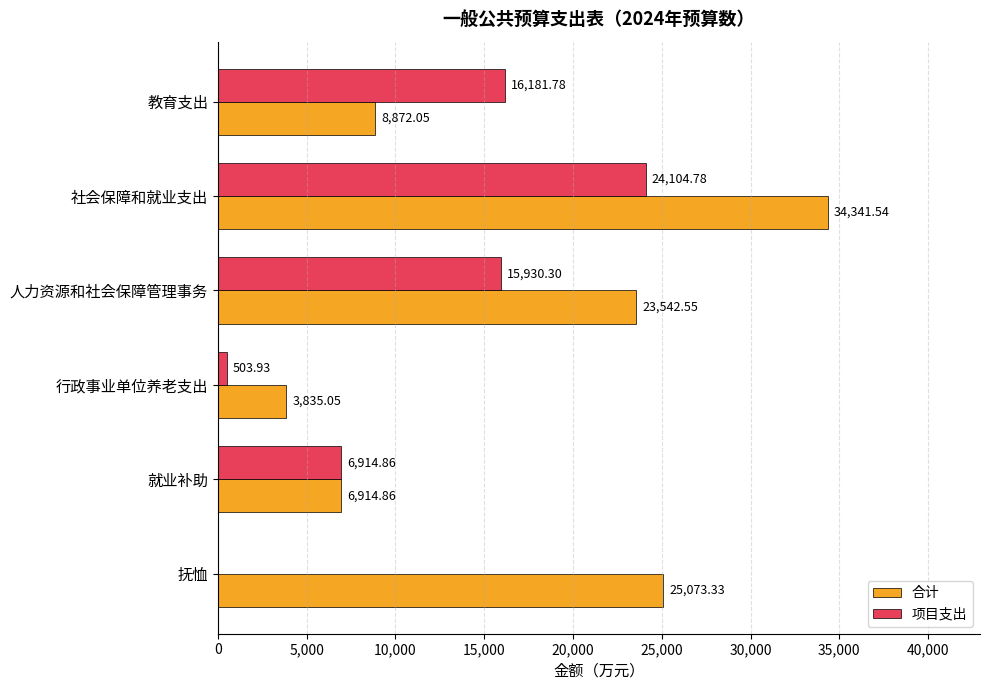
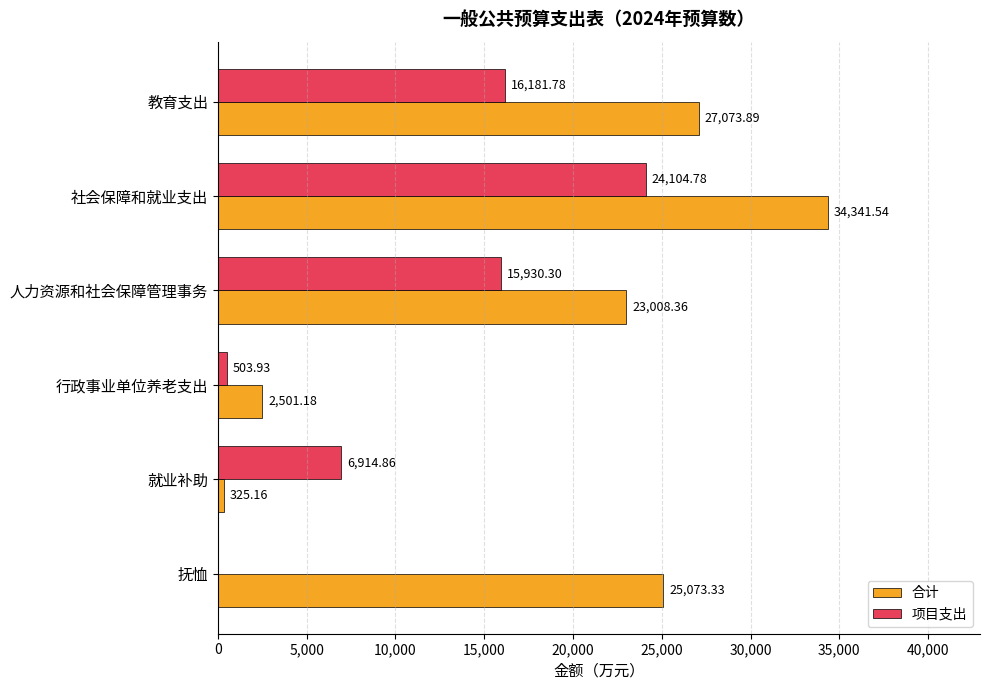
合计, 教育支出: 8,872.05 -> 27,073.89
合计, 人力资源和社会保障管理事务: 23,542.55 -> 23,008.36
合计, 行政事业单位养老支出: 3,835.05 -> 2,501.18
合计, 就业补助: 6,914.86 -> 325.16
